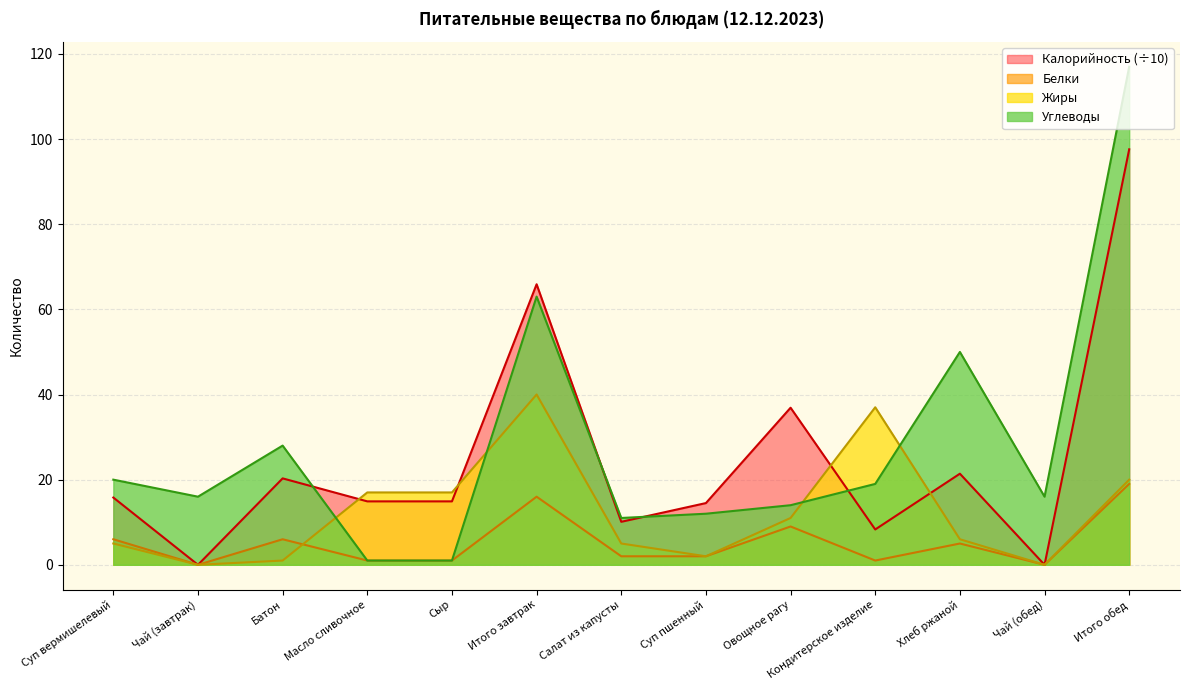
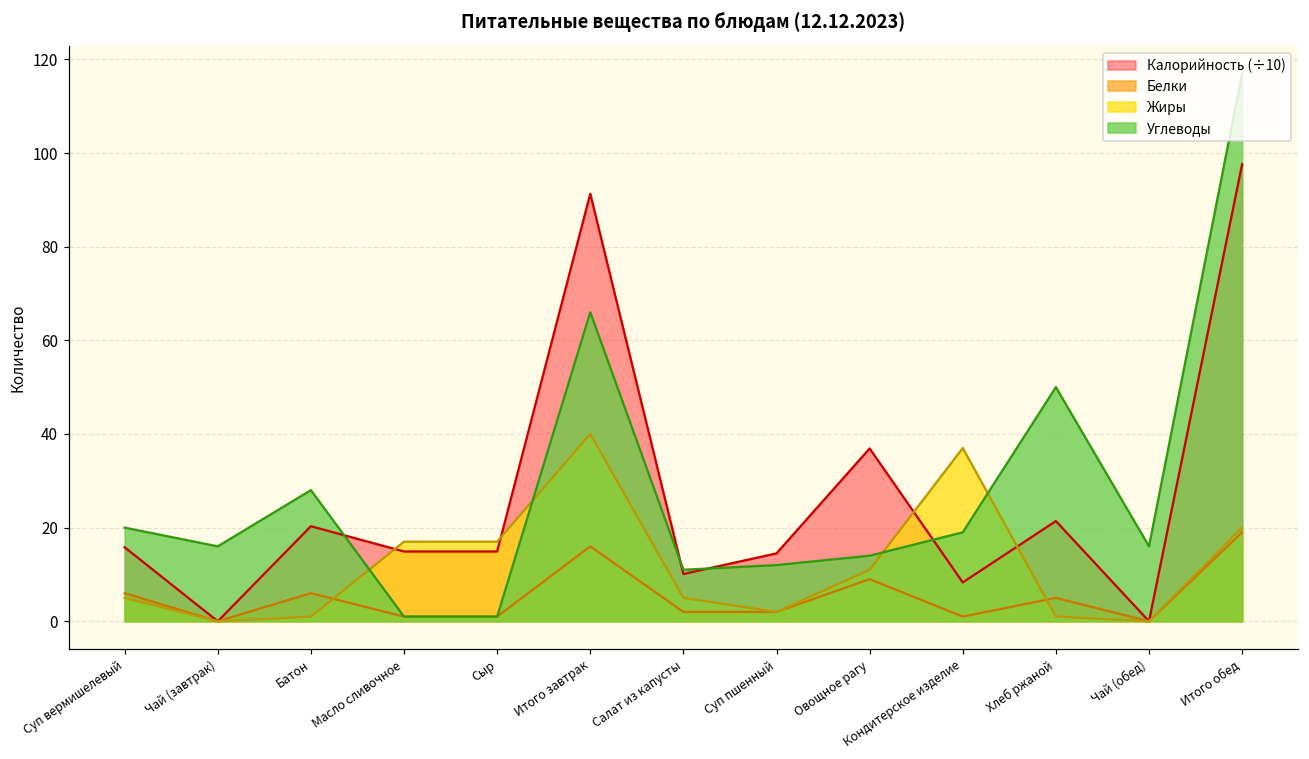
Калорийность (÷10), Итого завтрак: 66 -> 91
Углеводы, Итого завтрак: 63 -> 66
Жиры, Хлеб ржаной: 6 -> 1
